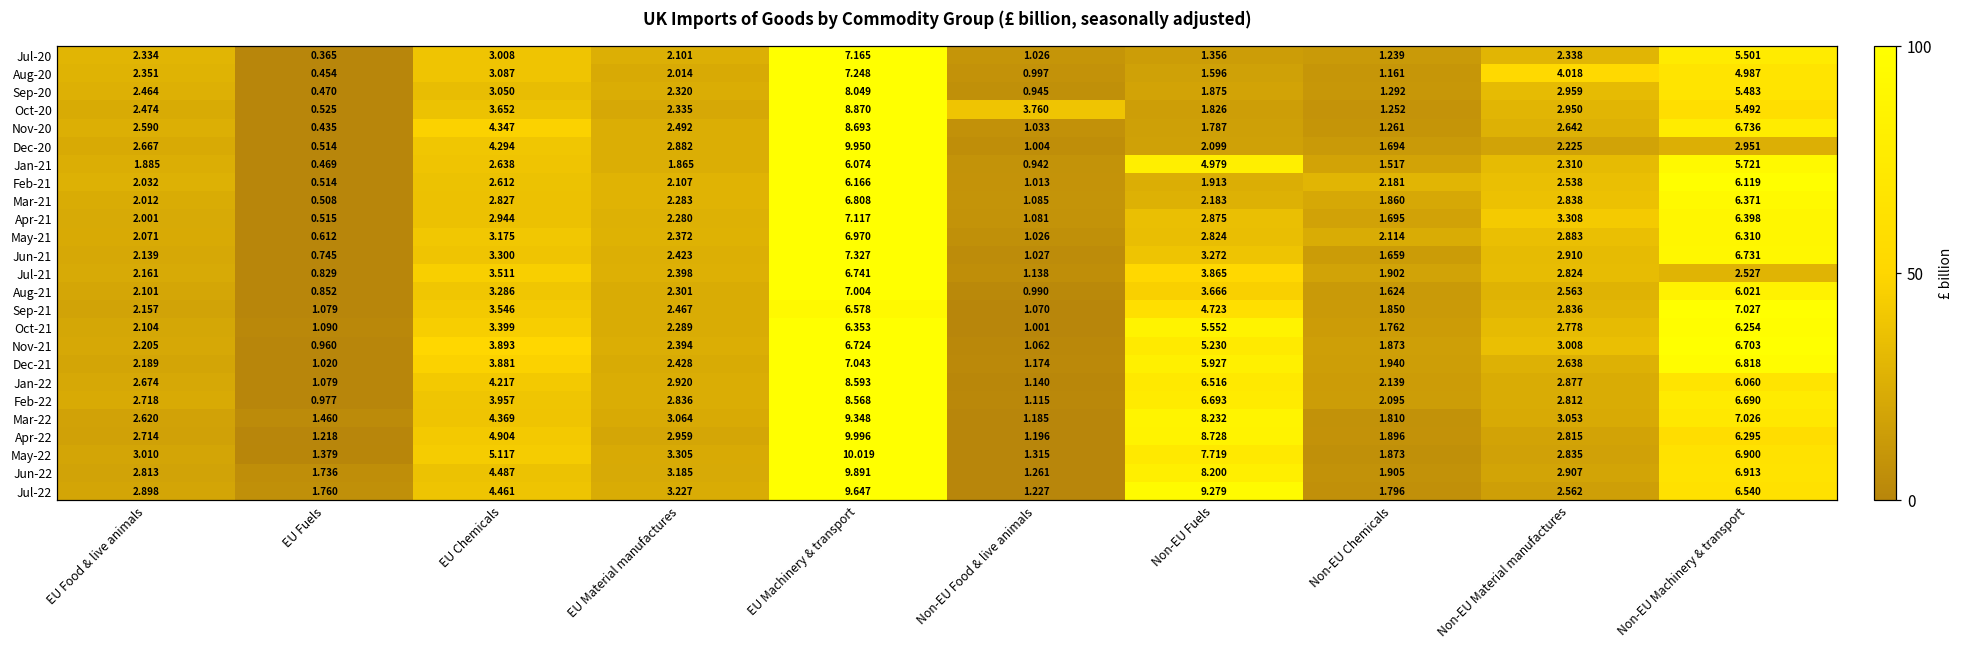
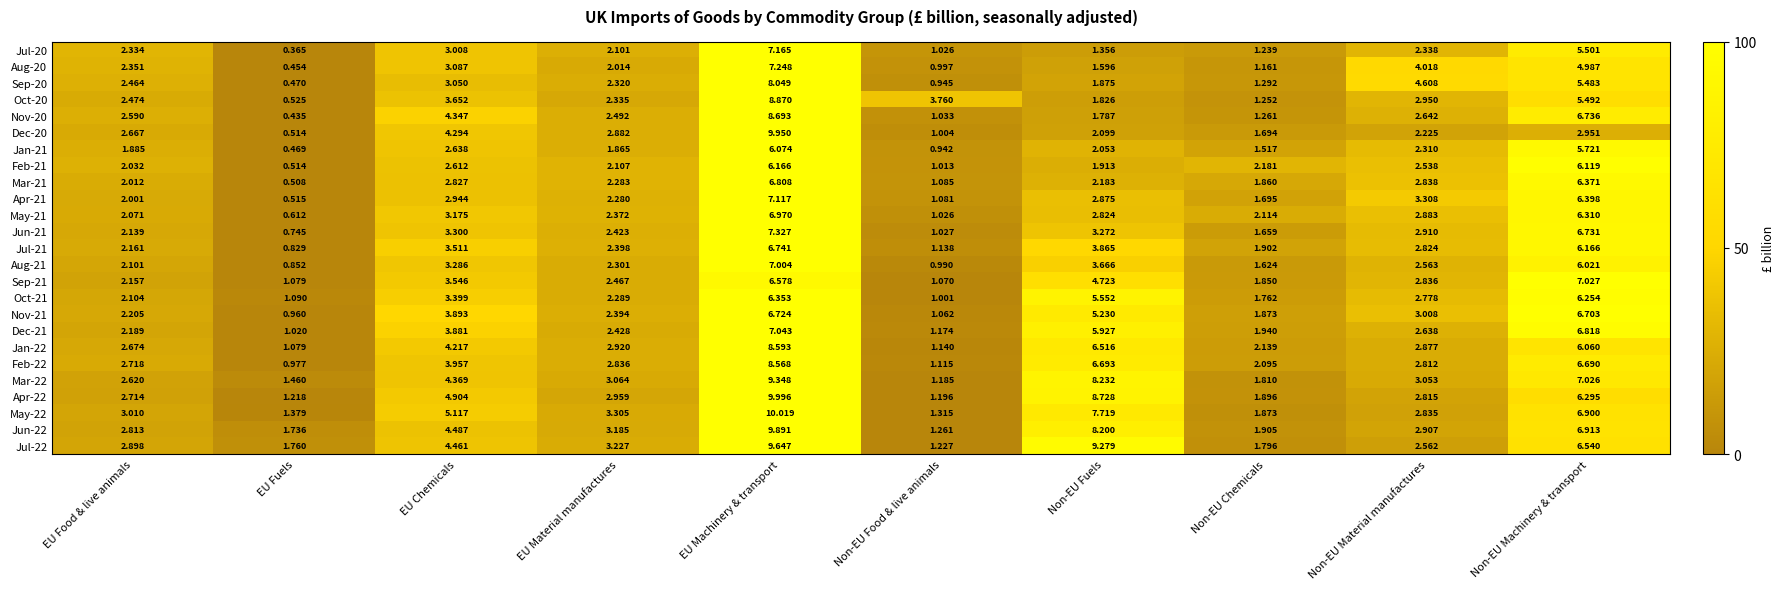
Sep-20, Non-EU Material manufactures: 2.959 -> 4.608
Jan-21, Non-EU Fuels: 4.979 -> 2.053
Jul-21, Non-EU Machinery & transport: 2.527 -> 6.166
